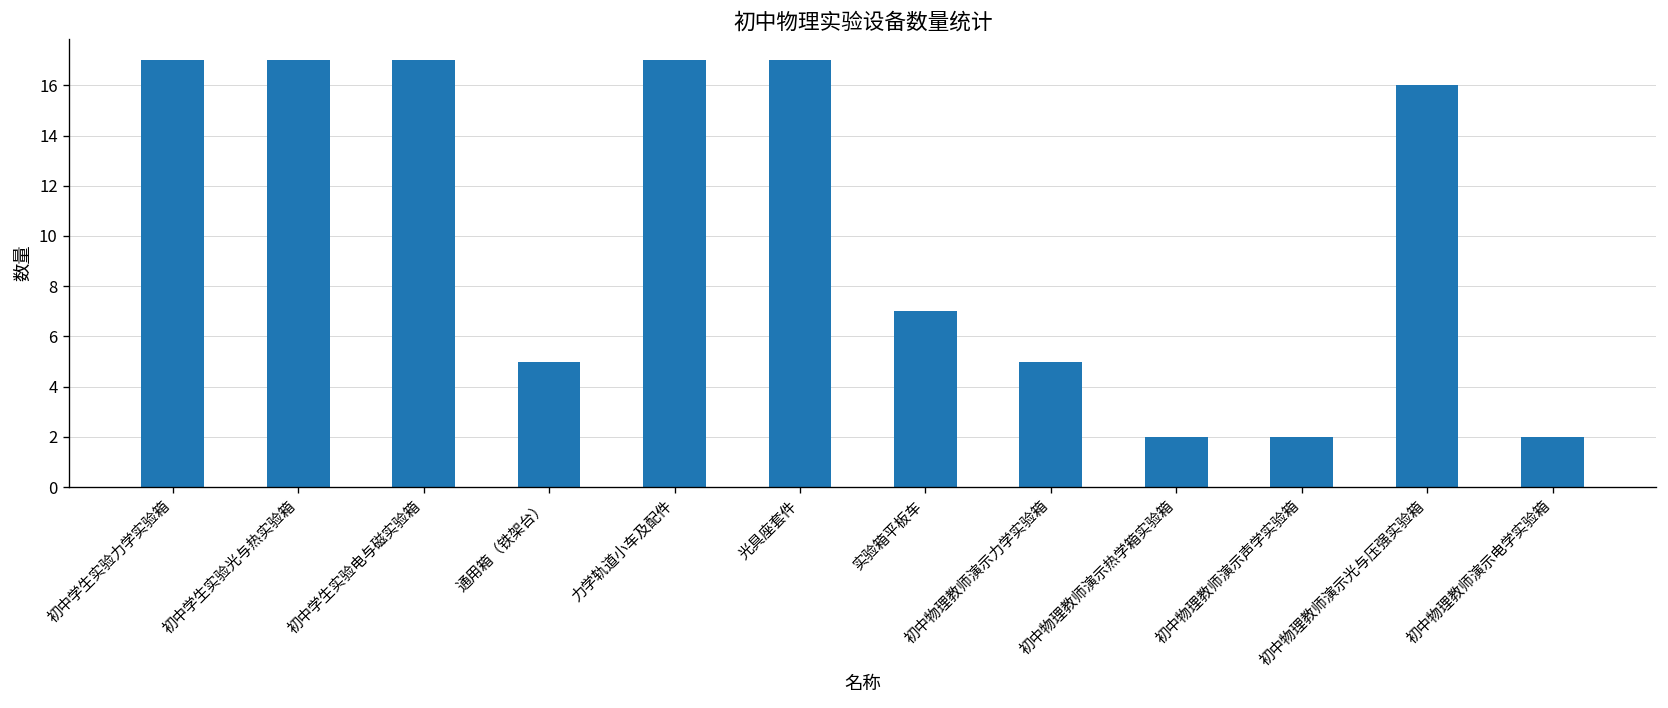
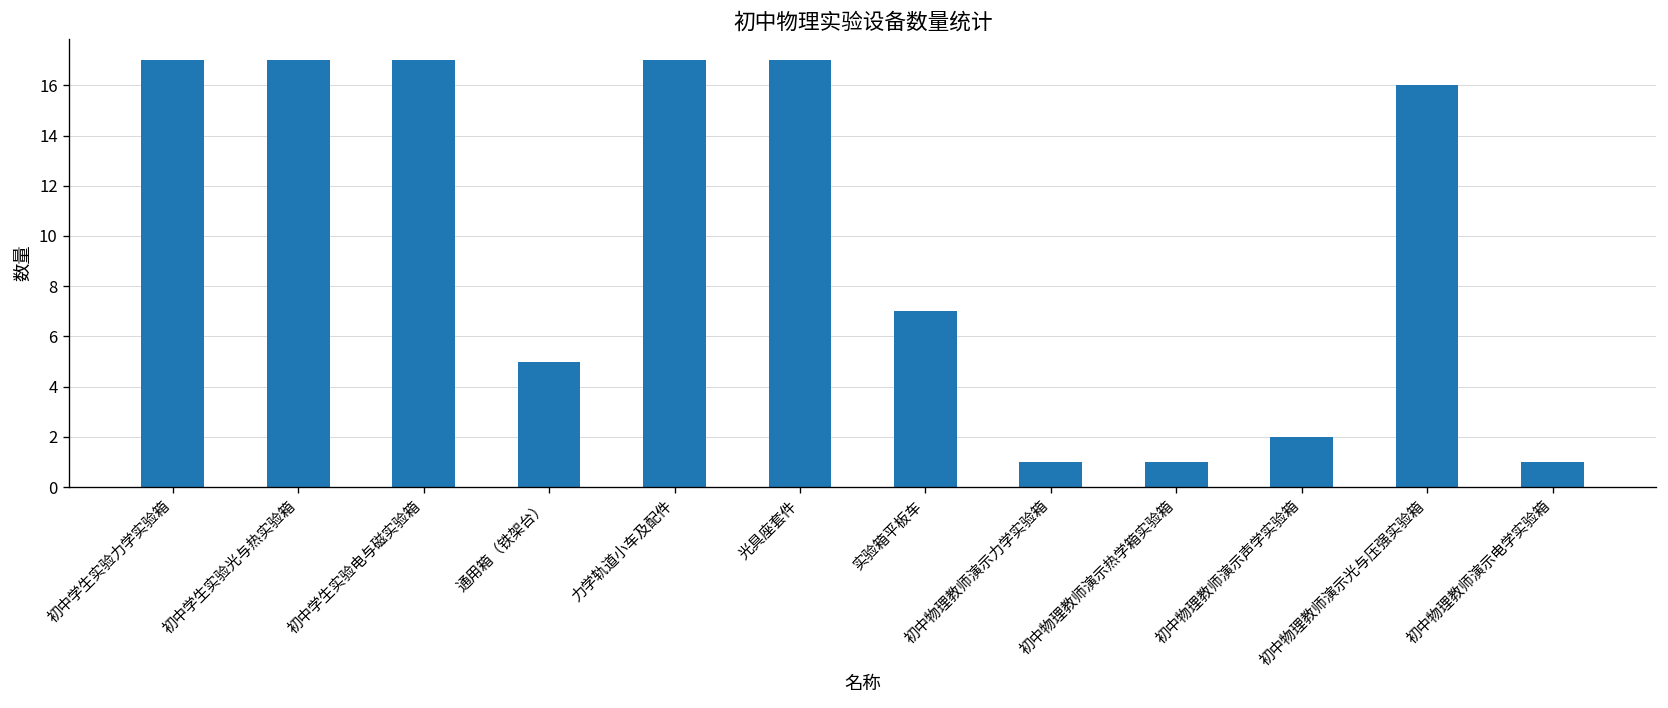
初中物理教师演示力学实验箱: 5 -> 1
初中物理教师演示热学箱实验箱: 2 -> 1
初中物理教师演示电学实验箱: 2 -> 1
